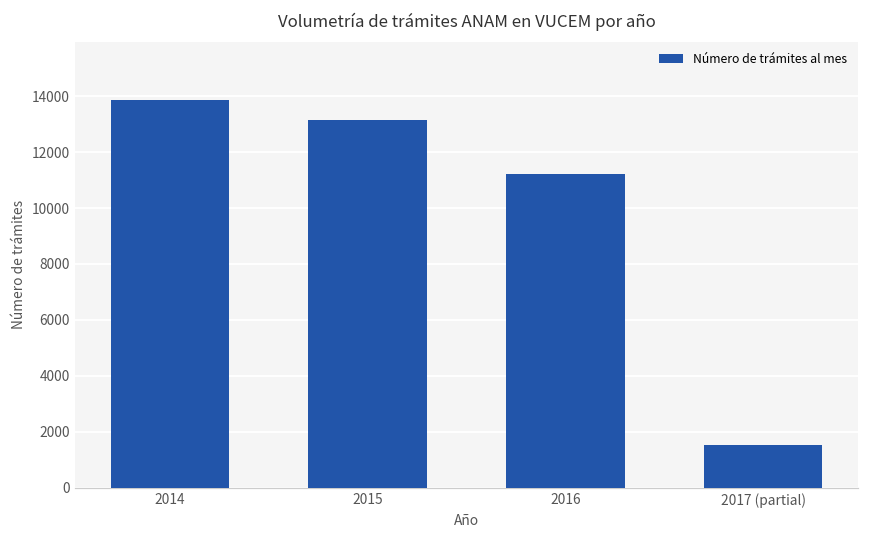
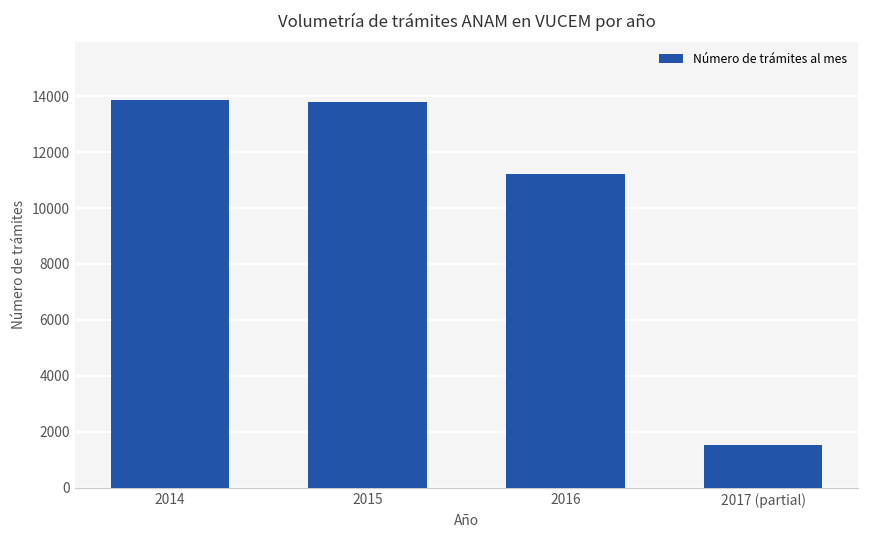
2015: 13200 -> 13800
